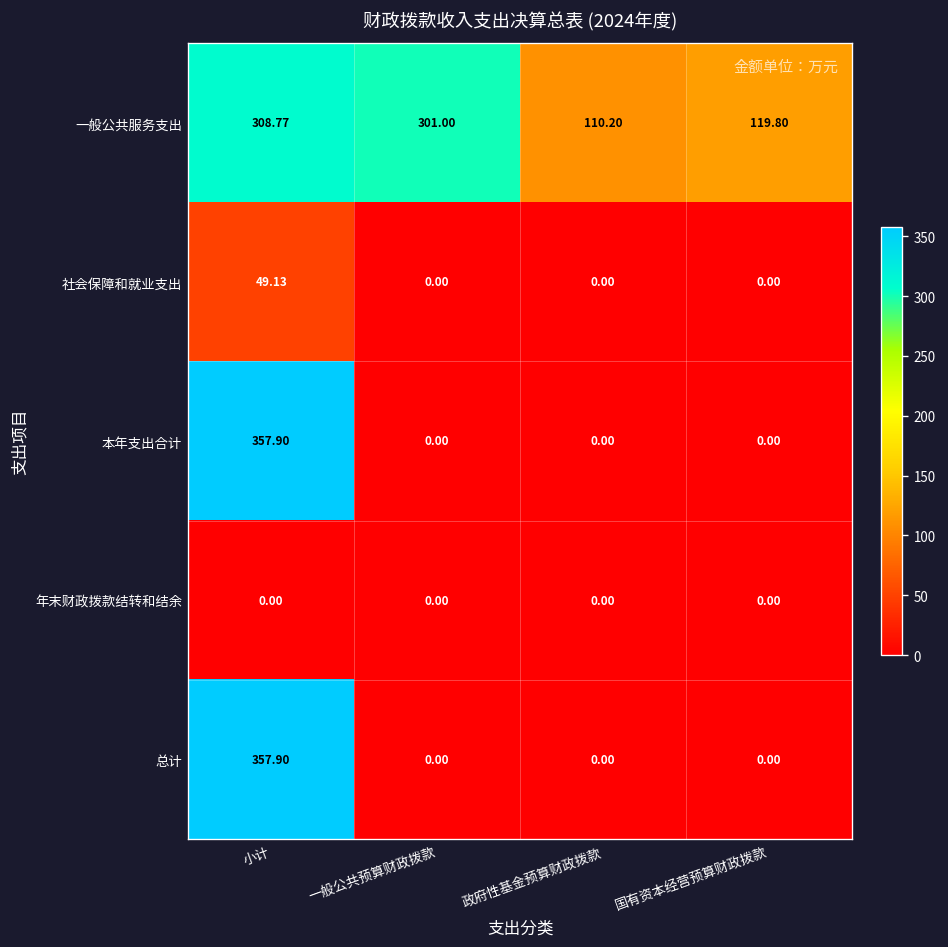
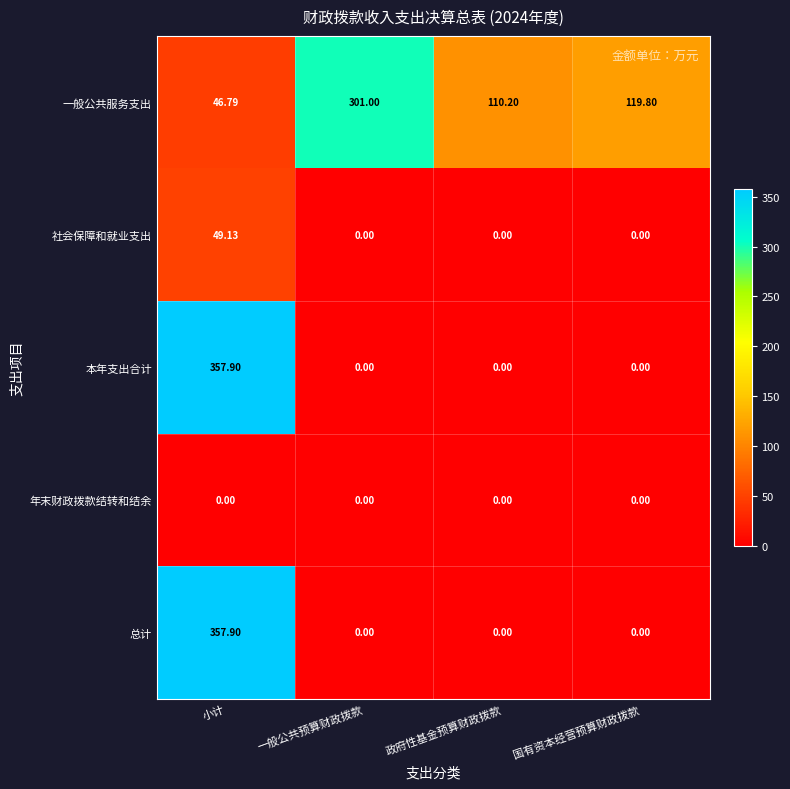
一般公共服务支出, 小计: 308.77 -> 46.79
